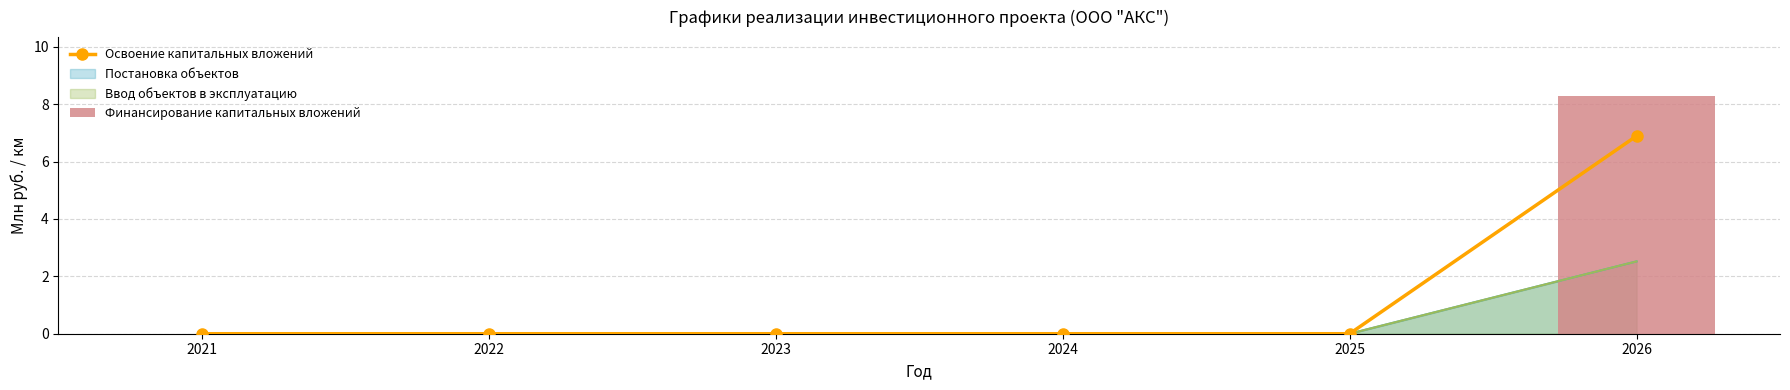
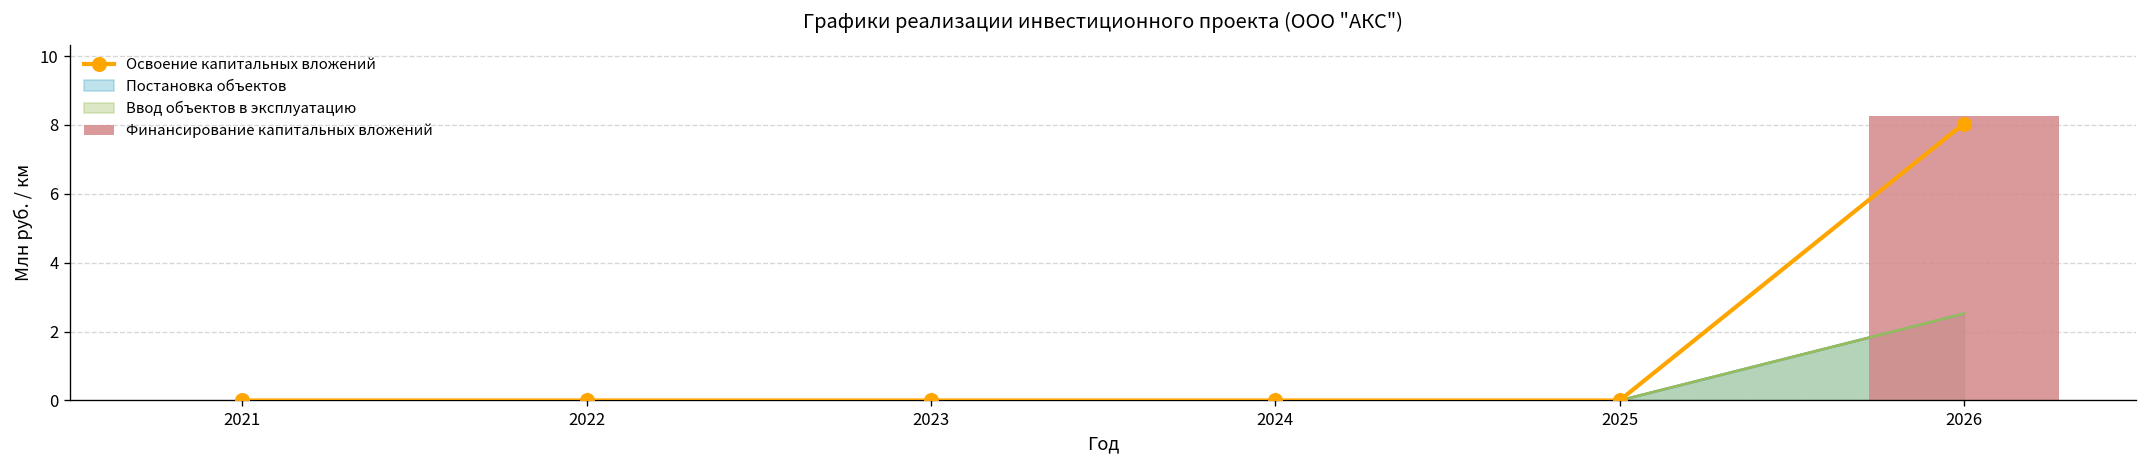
Освоение капитальных вложений, 2026: 6.9 -> 8.0
